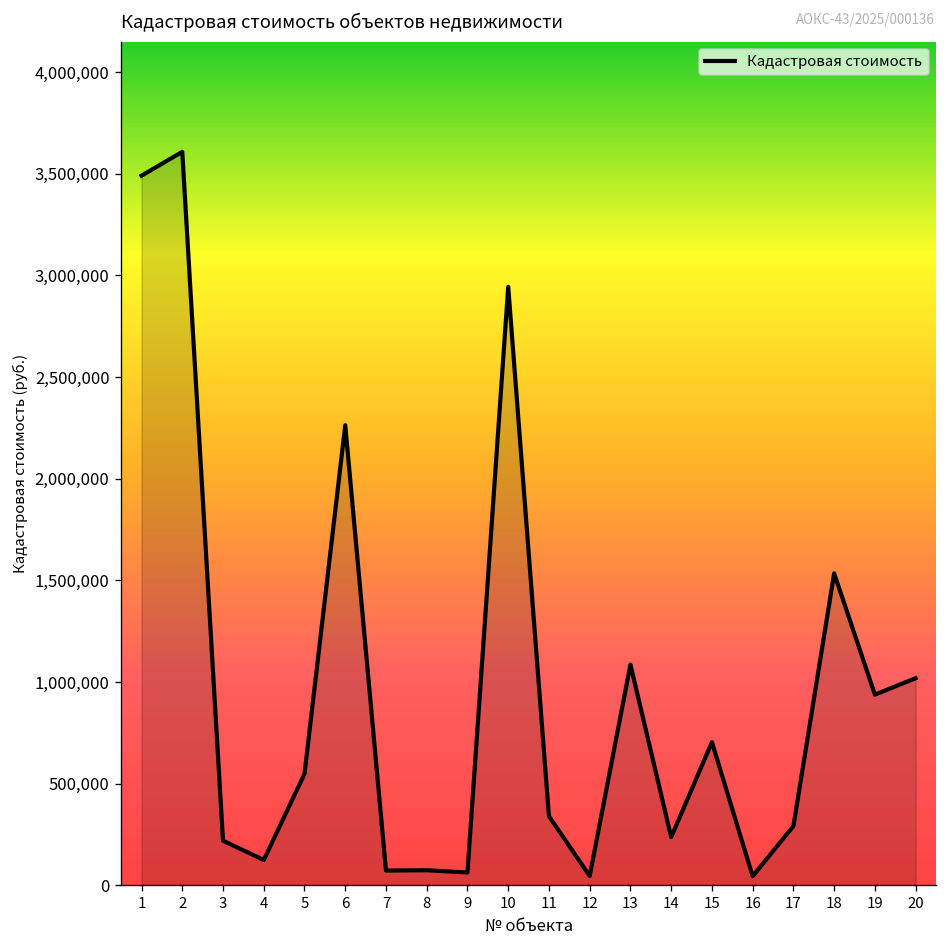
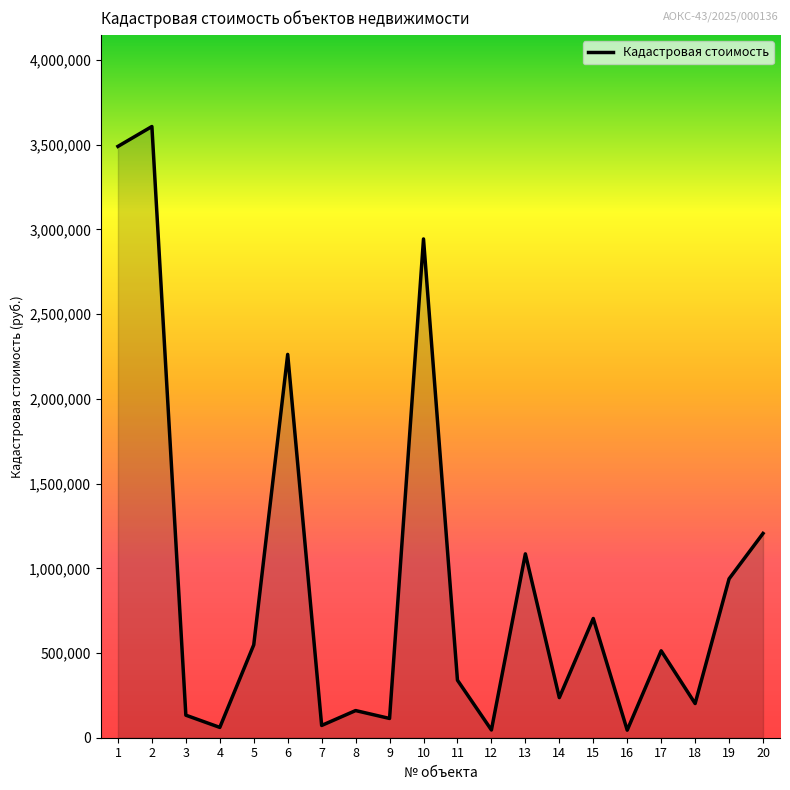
3: 220,000 -> 130,000
4: 120,000 -> 60,000
8: 70,000 -> 160,000
9: 60,000 -> 110,000
17: 290,000 -> 510,000
18: 1,530,000 -> 200,000
20: 1,020,000 -> 1,210,000
